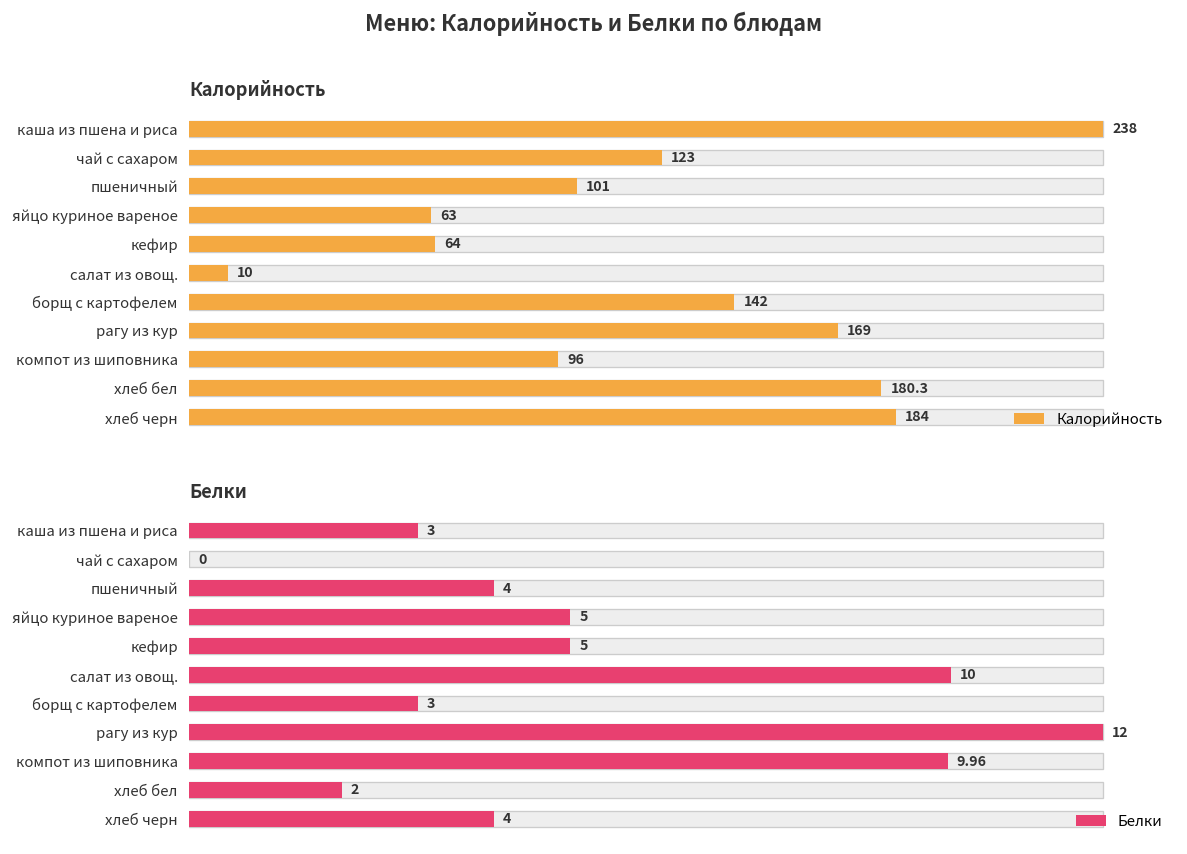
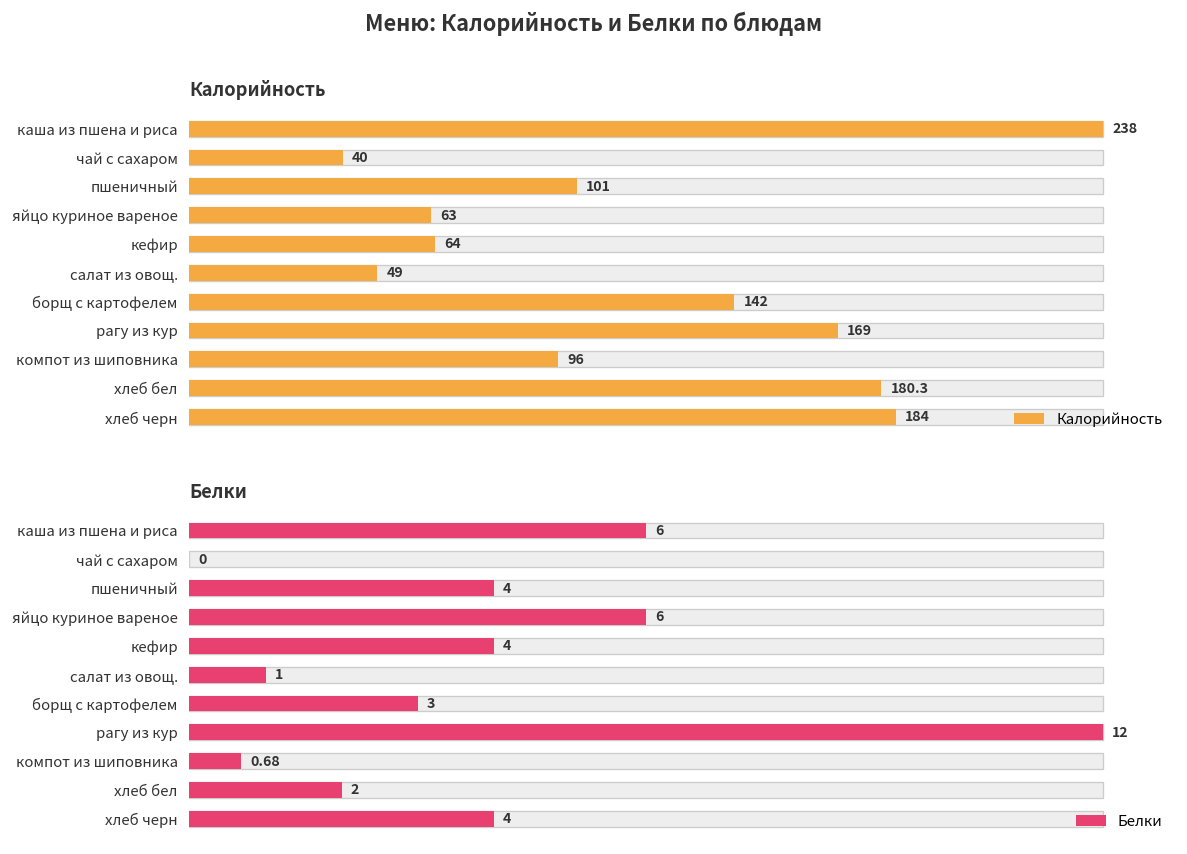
Калорийность, Калорийность, чай с сахаром: 123 -> 40
Калорийность, Калорийность, салат из овощ.: 10 -> 49
Белки, Белки, каша из пшена и риса: 3 -> 6
Белки, Белки, яйцо куриное вареное: 5 -> 6
Белки, Белки, кефир: 5 -> 4
Белки, Белки, салат из овощ.: 10 -> 1
Белки, Белки, компот из шиповника: 9.96 -> 0.68
